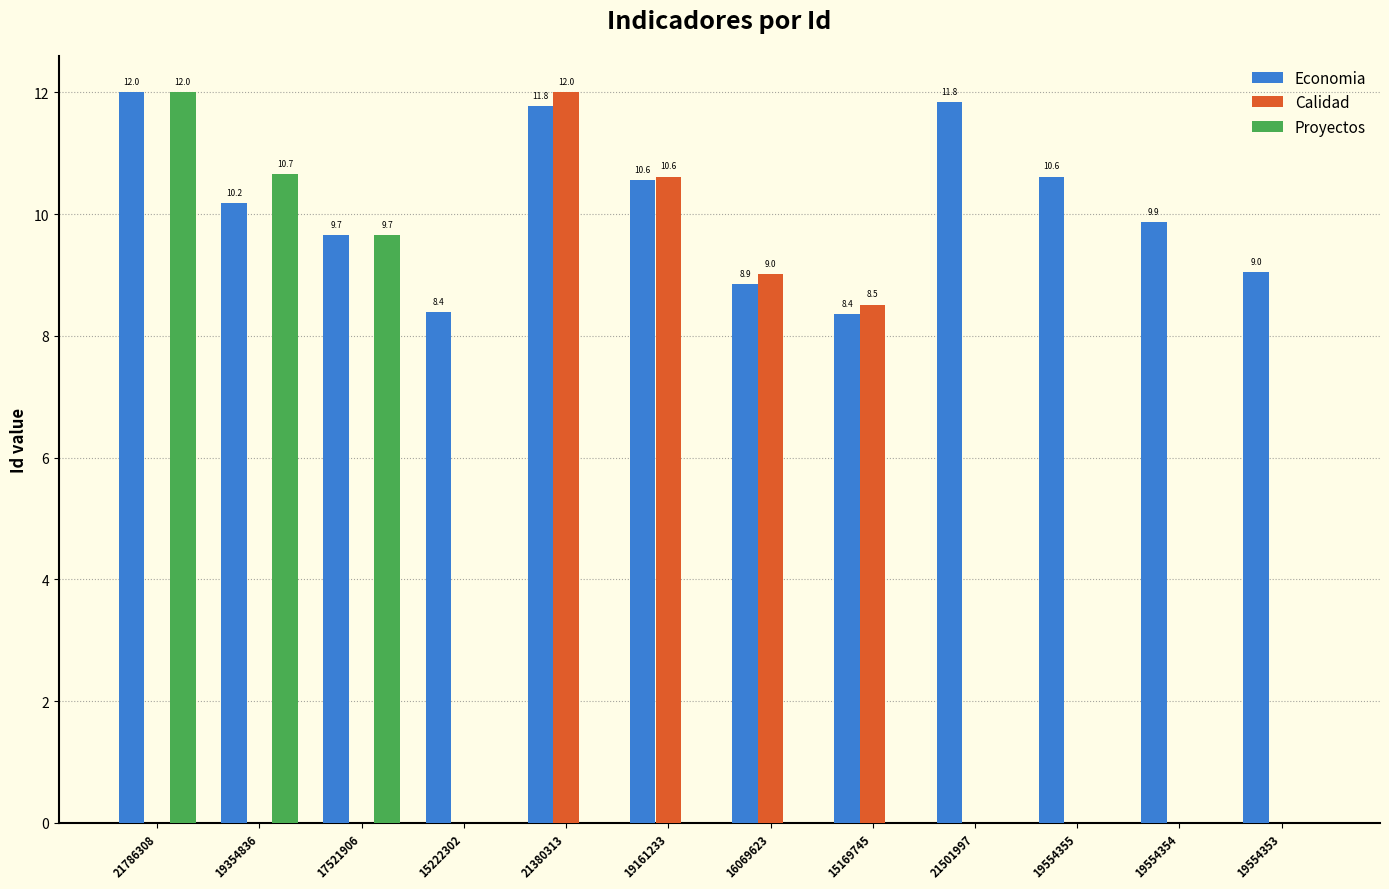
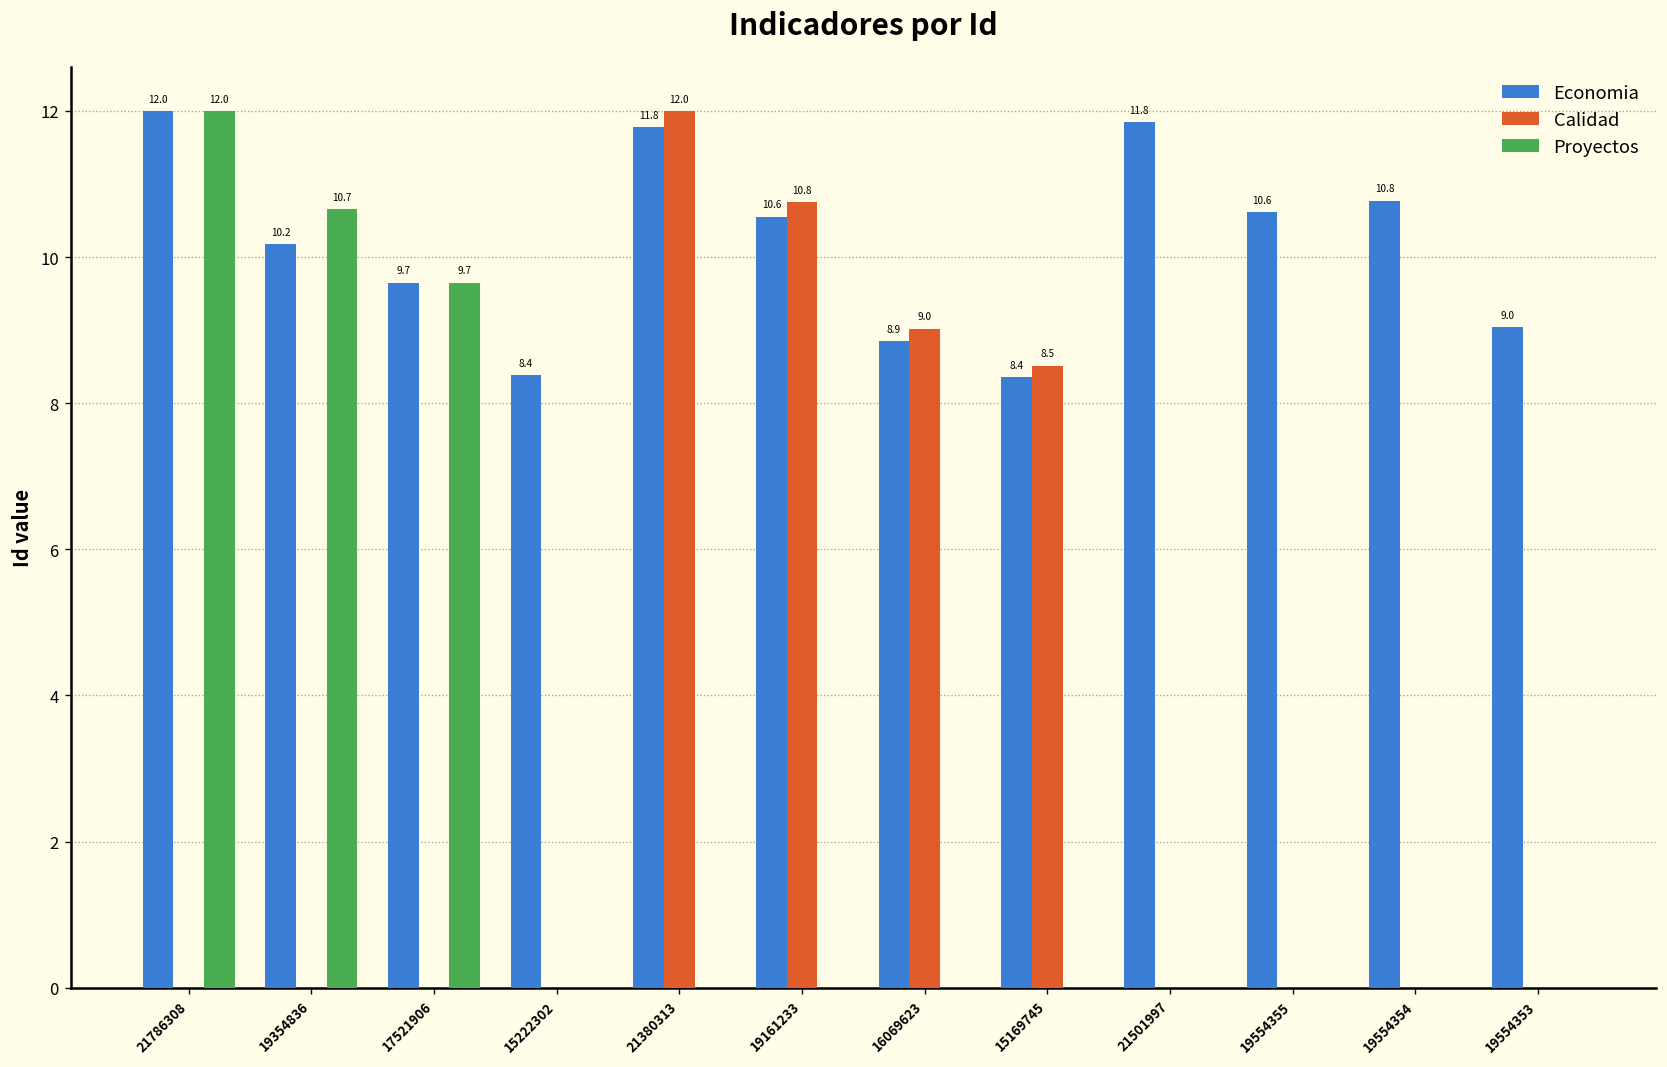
Calidad, 19161233: 10.6 -> 10.8
Economia, 19554354: 9.9 -> 10.8
